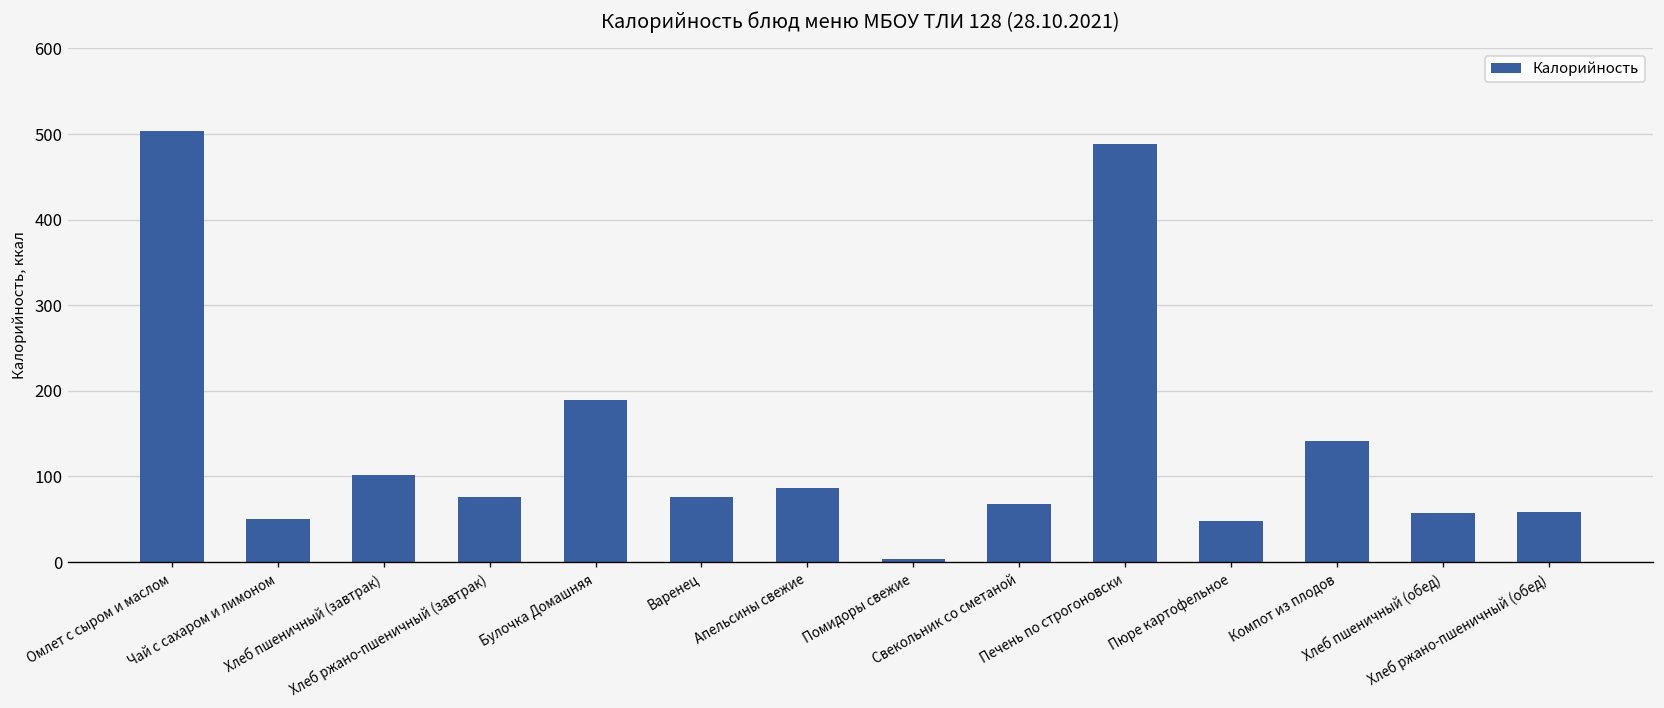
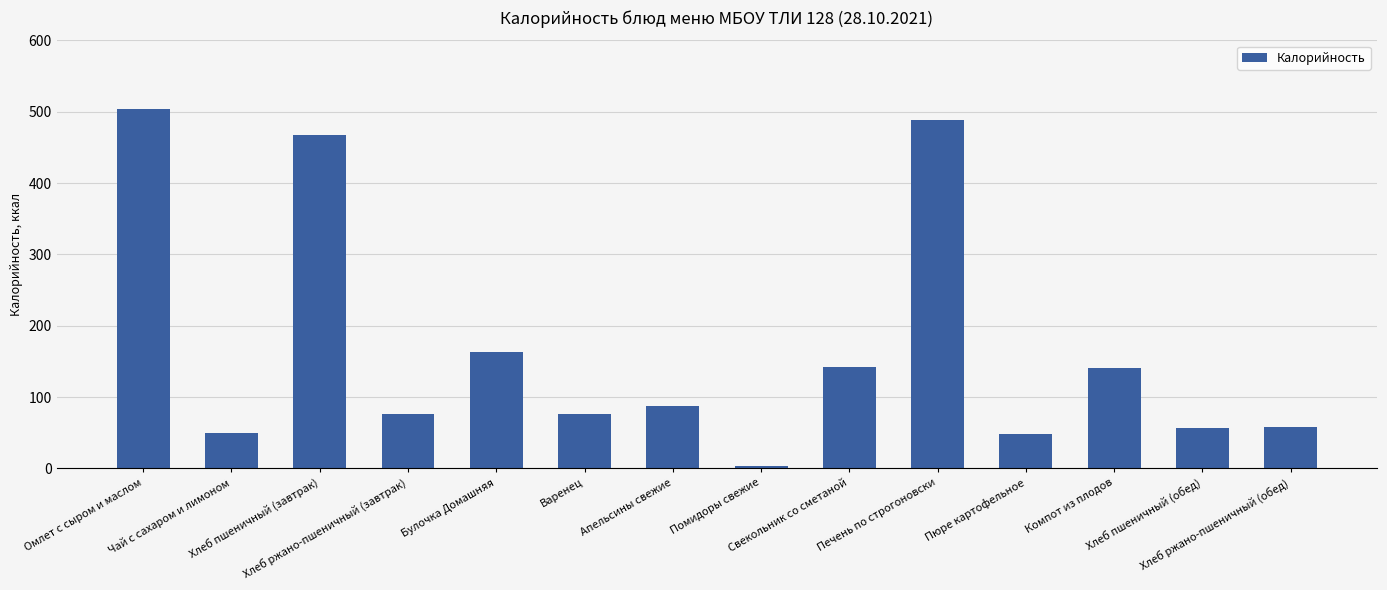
Хлеб пшеничный (завтрак): 100 -> 470
Булочка Домашняя: 190 -> 160
Свекольник со сметаной: 70 -> 140
